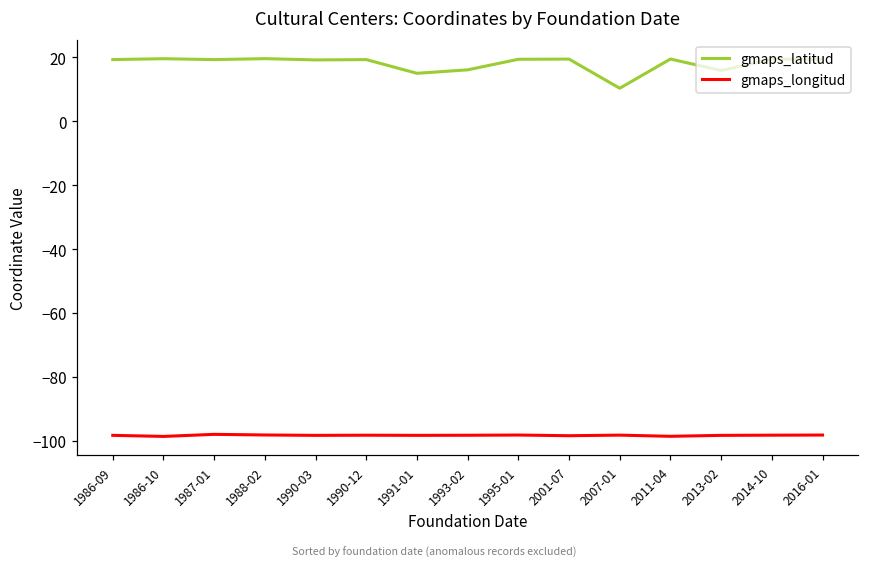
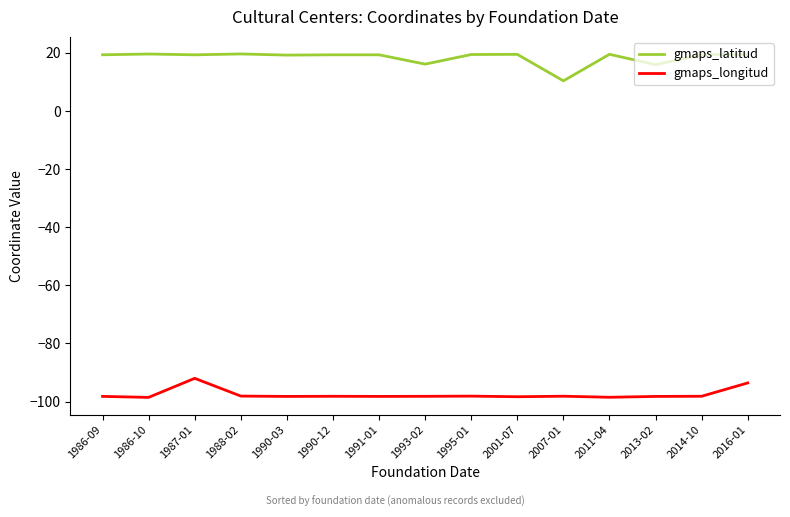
gmaps_longitud, 1987-01: -98 -> -92
gmaps_latitud, 1991-01: 15 -> 19
gmaps_longitud, 2016-01: -98 -> -94
